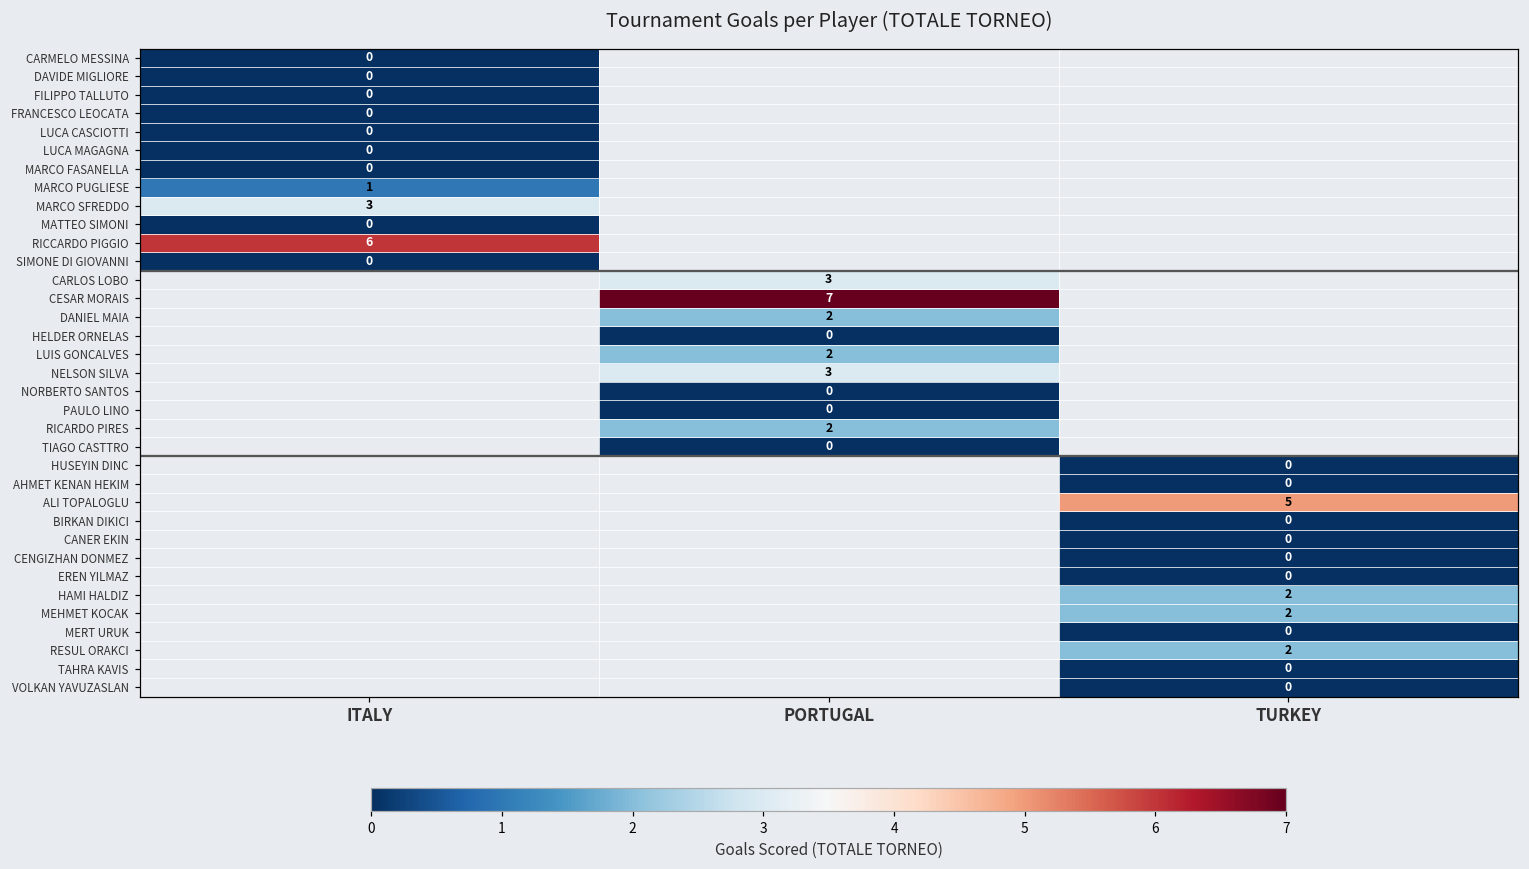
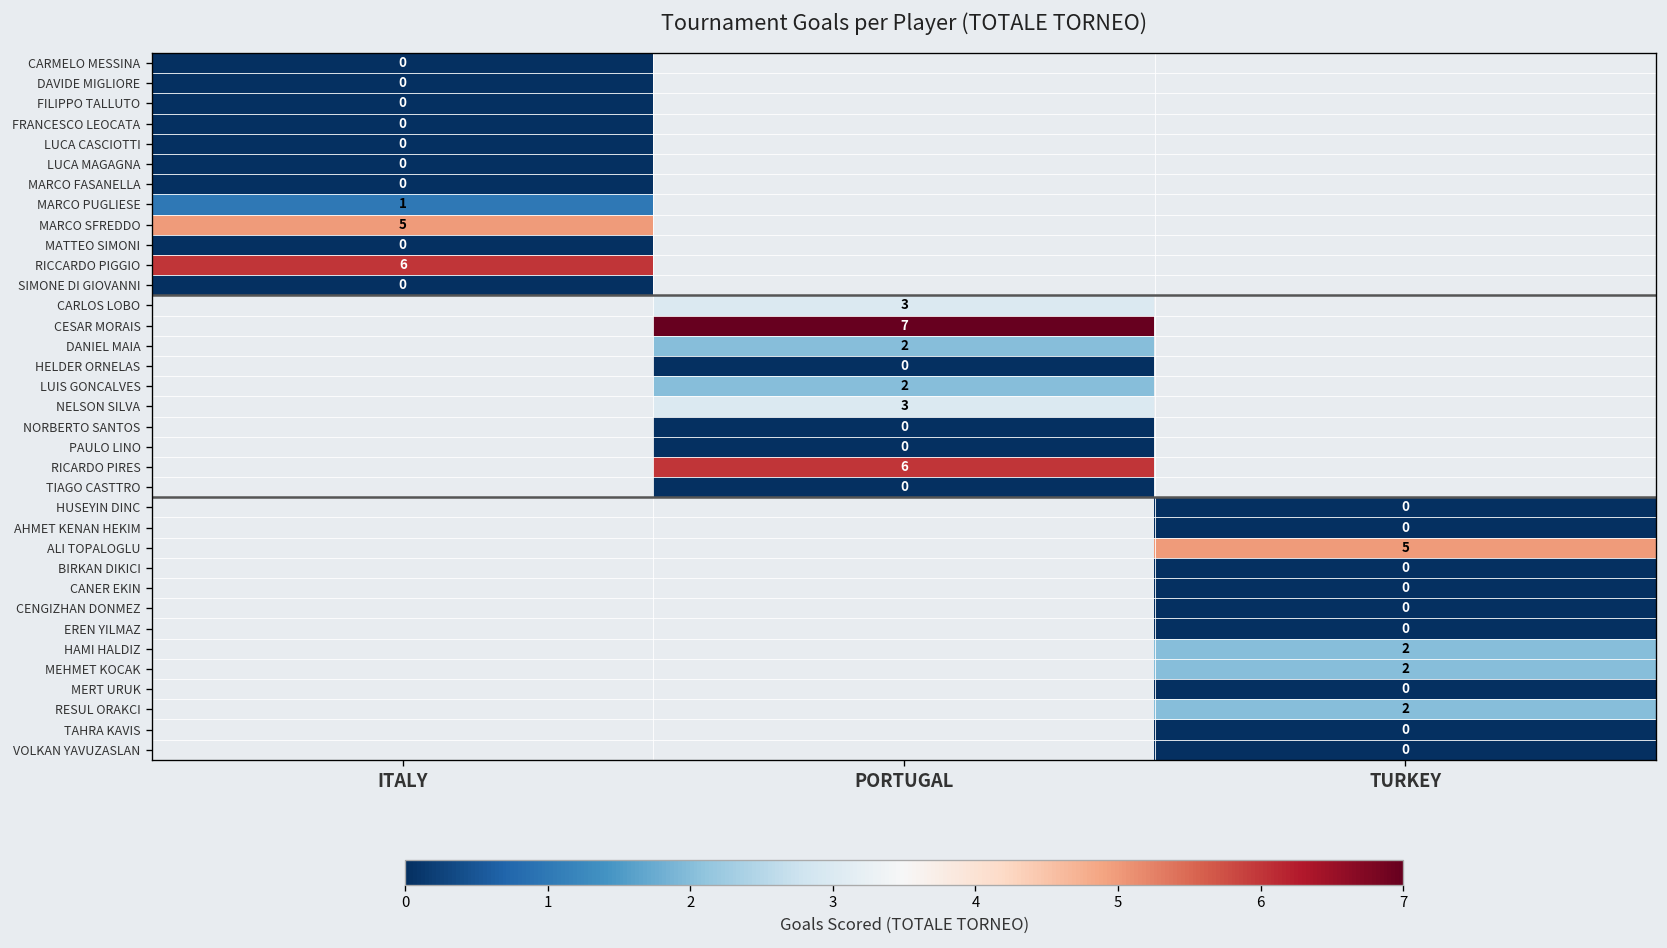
MARCO SFREDDO, ITALY: 3 -> 5
RICARDO PIRES, PORTUGAL: 2 -> 6
